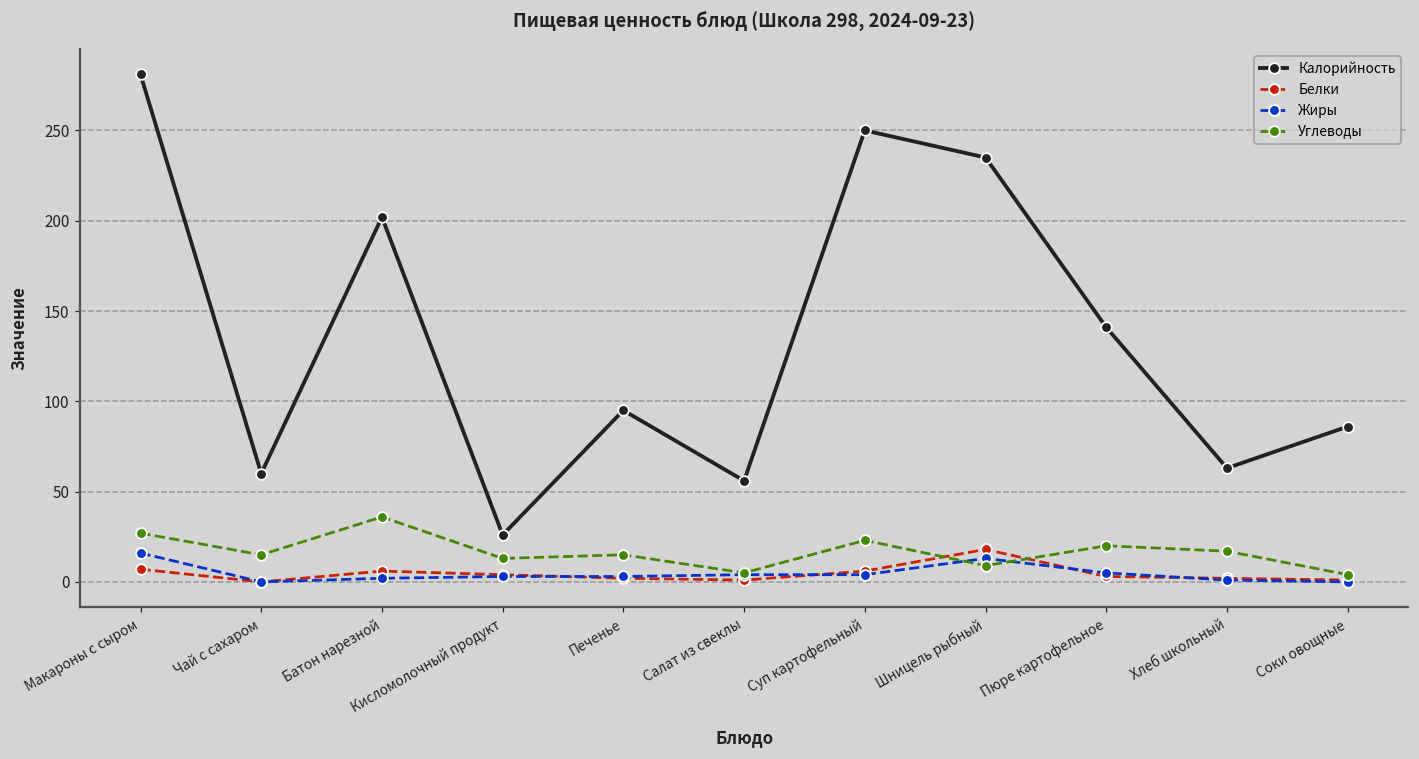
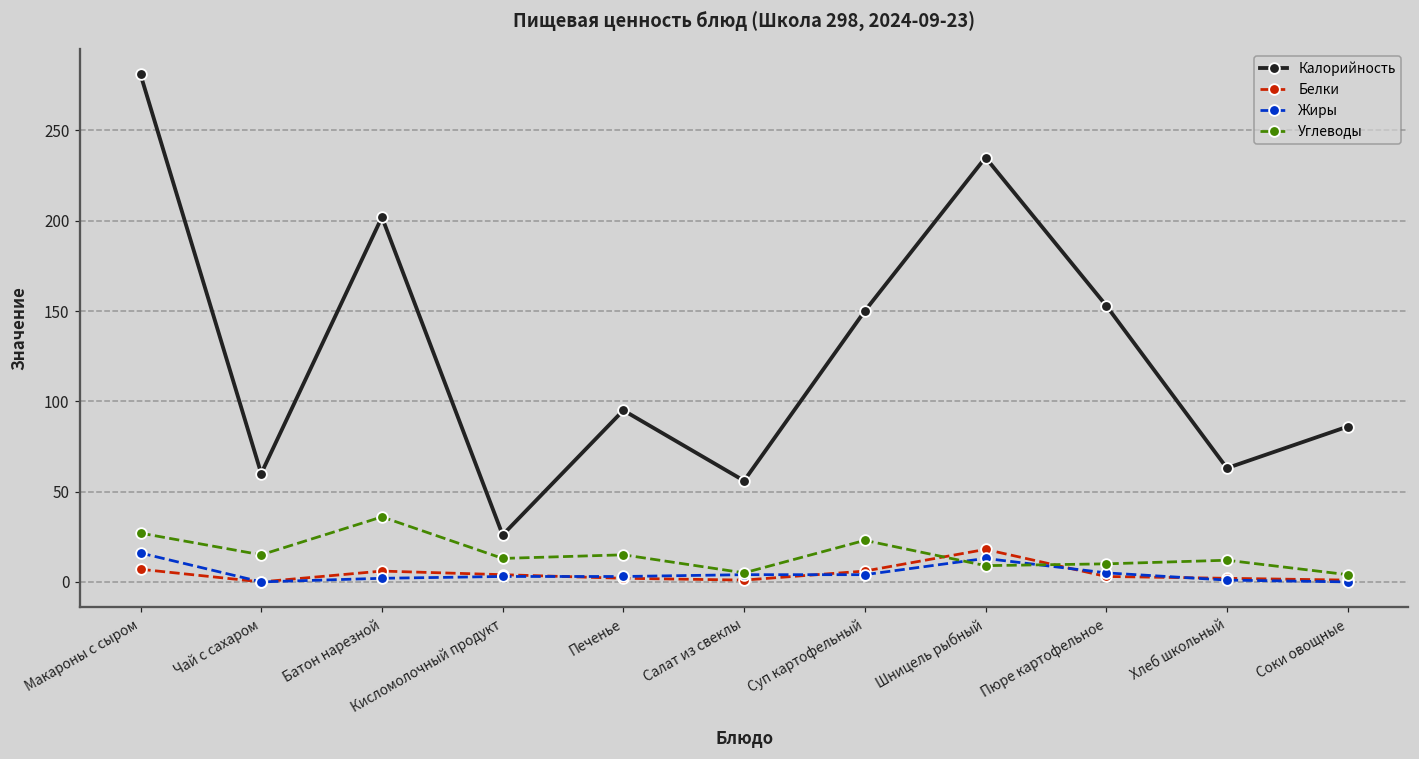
Калорийность, Суп картофельный: 250 -> 150
Калорийность, Пюре картофельное: 141 -> 153
Углеводы, Пюре картофельное: 20 -> 10
Углеводы, Хлеб школьный: 17 -> 12
